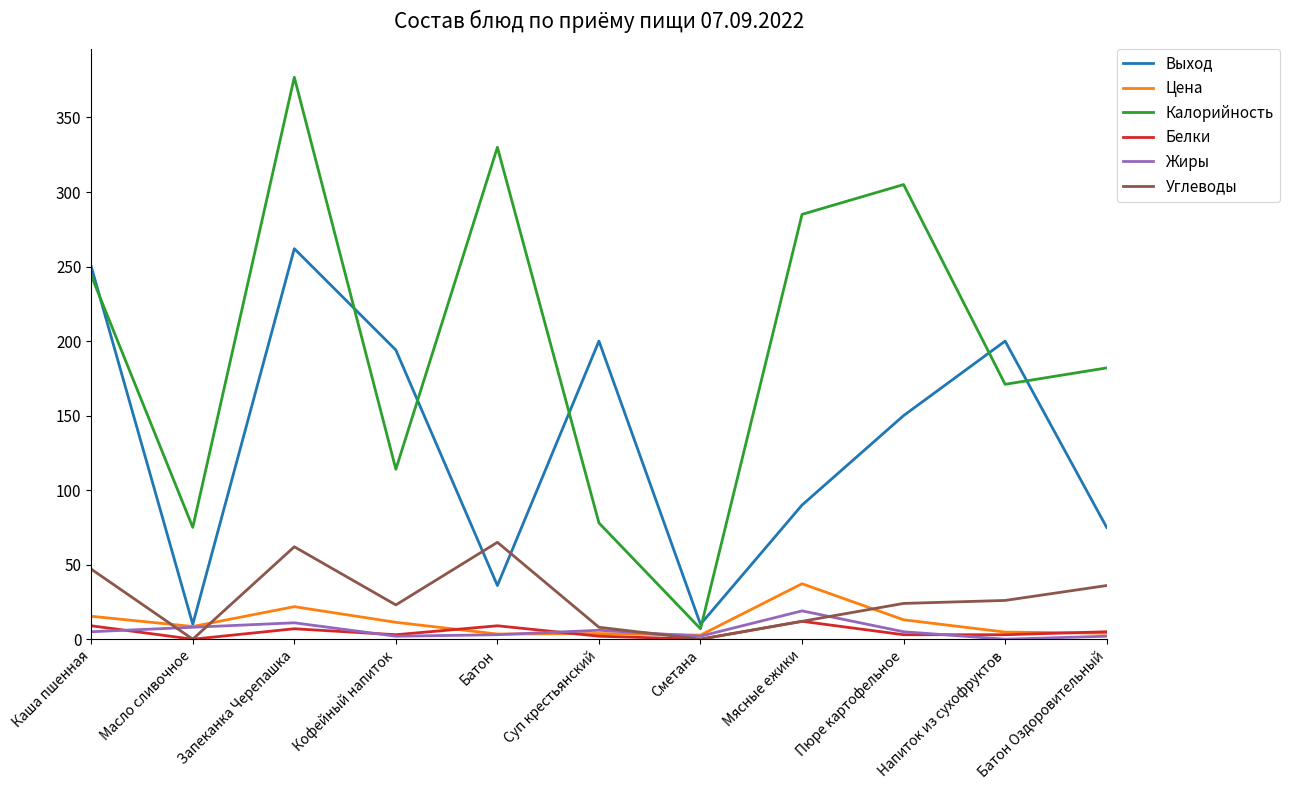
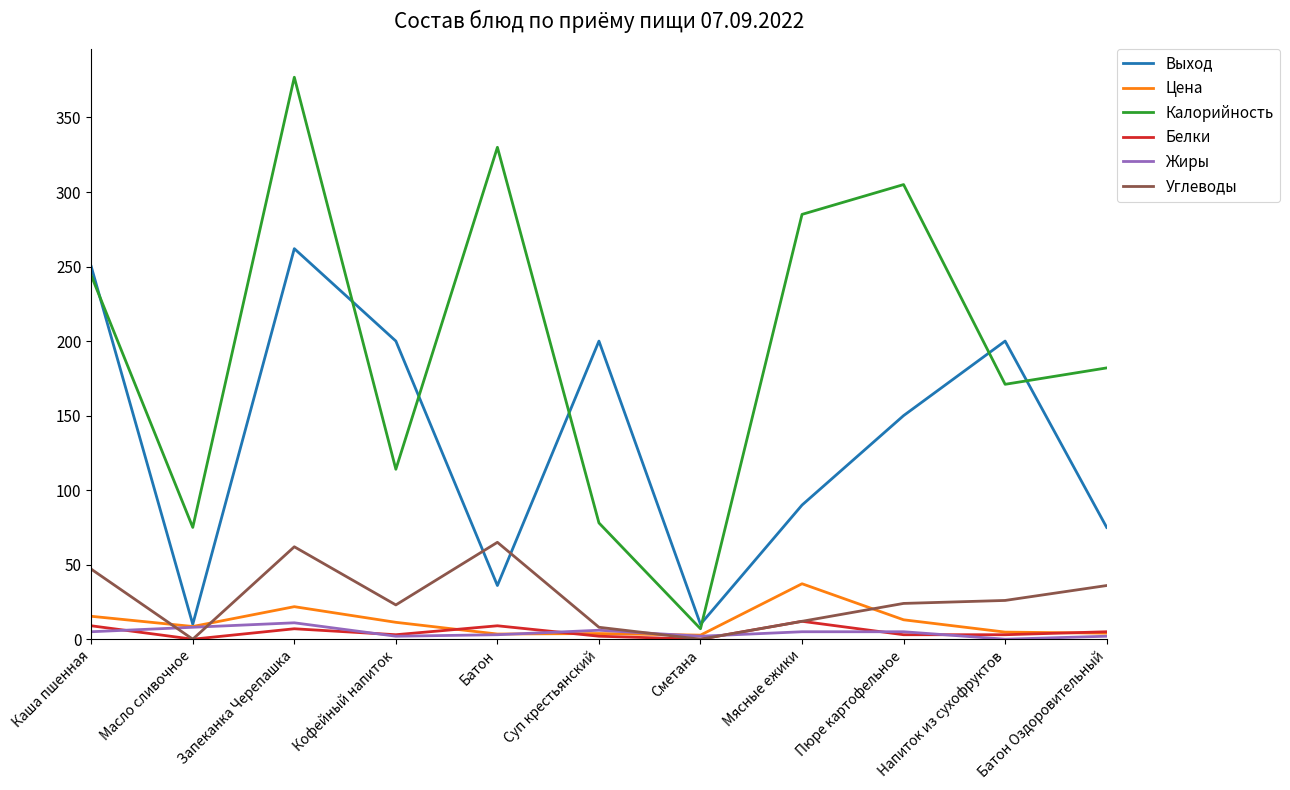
Выход, Кофейный напиток: 194 -> 200
Жиры, Мясные ежики: 19 -> 5
